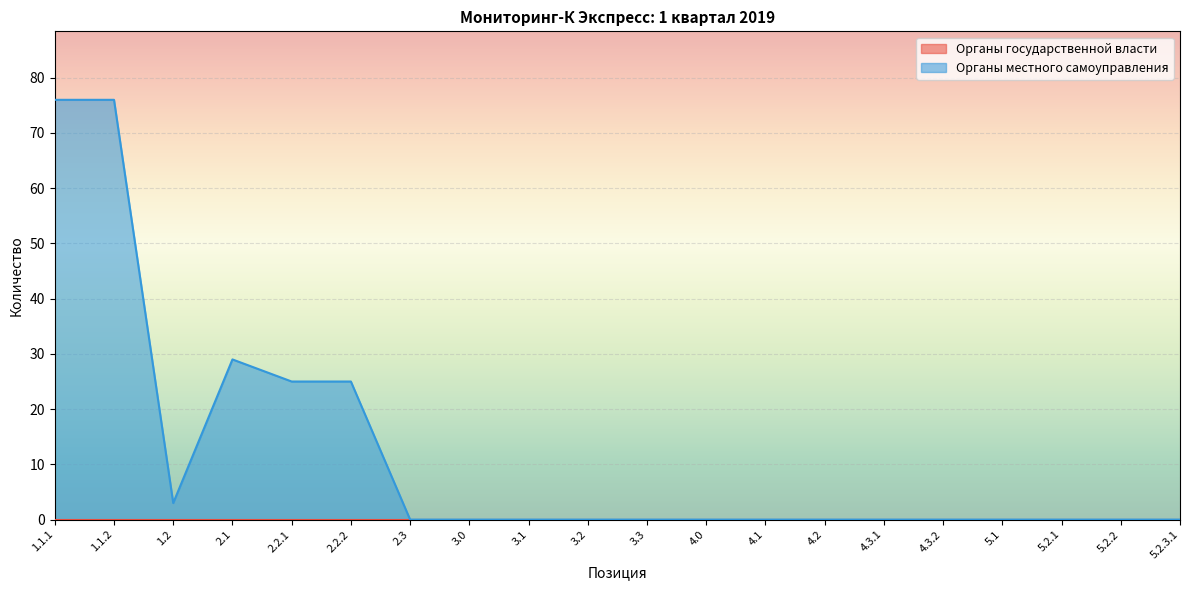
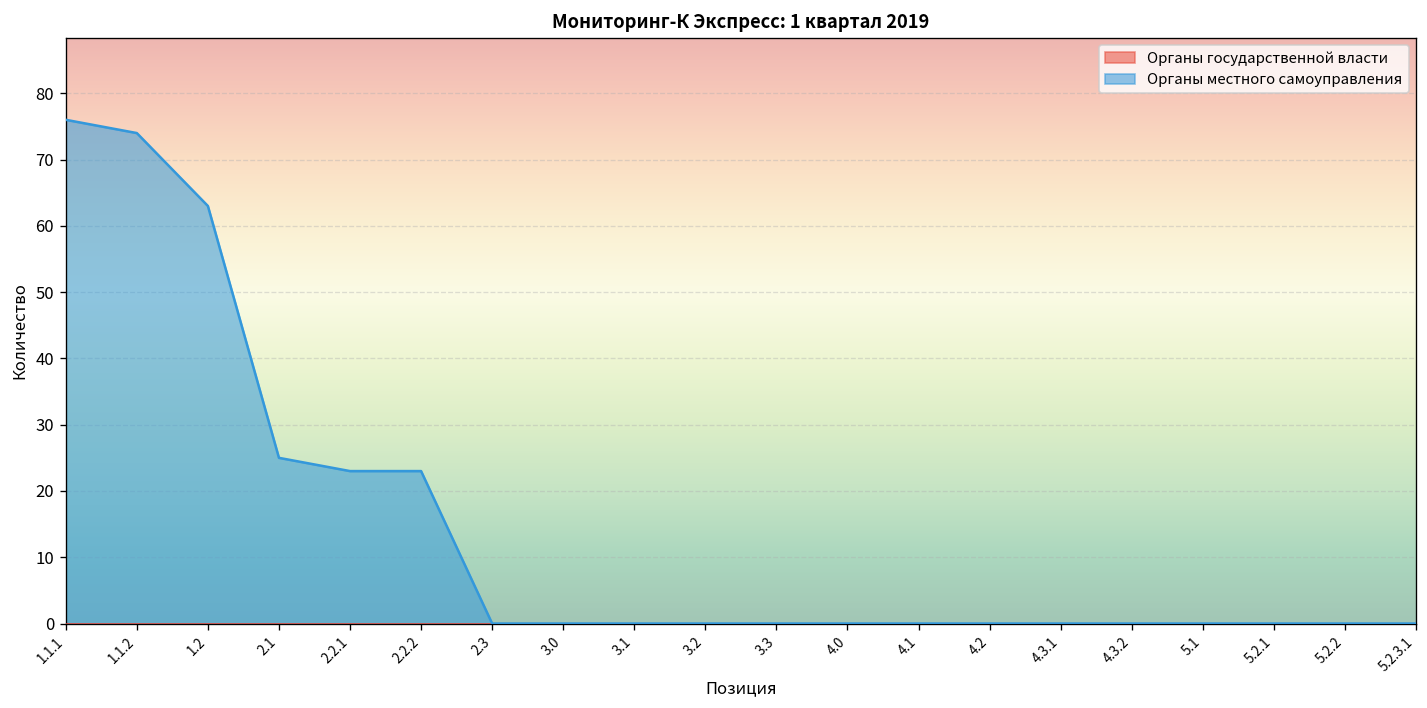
Органы местного самоуправления, 1.1.2: 76 -> 74
Органы местного самоуправления, 1.2: 3 -> 63
Органы местного самоуправления, 2.1: 29 -> 25
Органы местного самоуправления, 2.2.1: 25 -> 23
Органы местного самоуправления, 2.2.2: 25 -> 23
